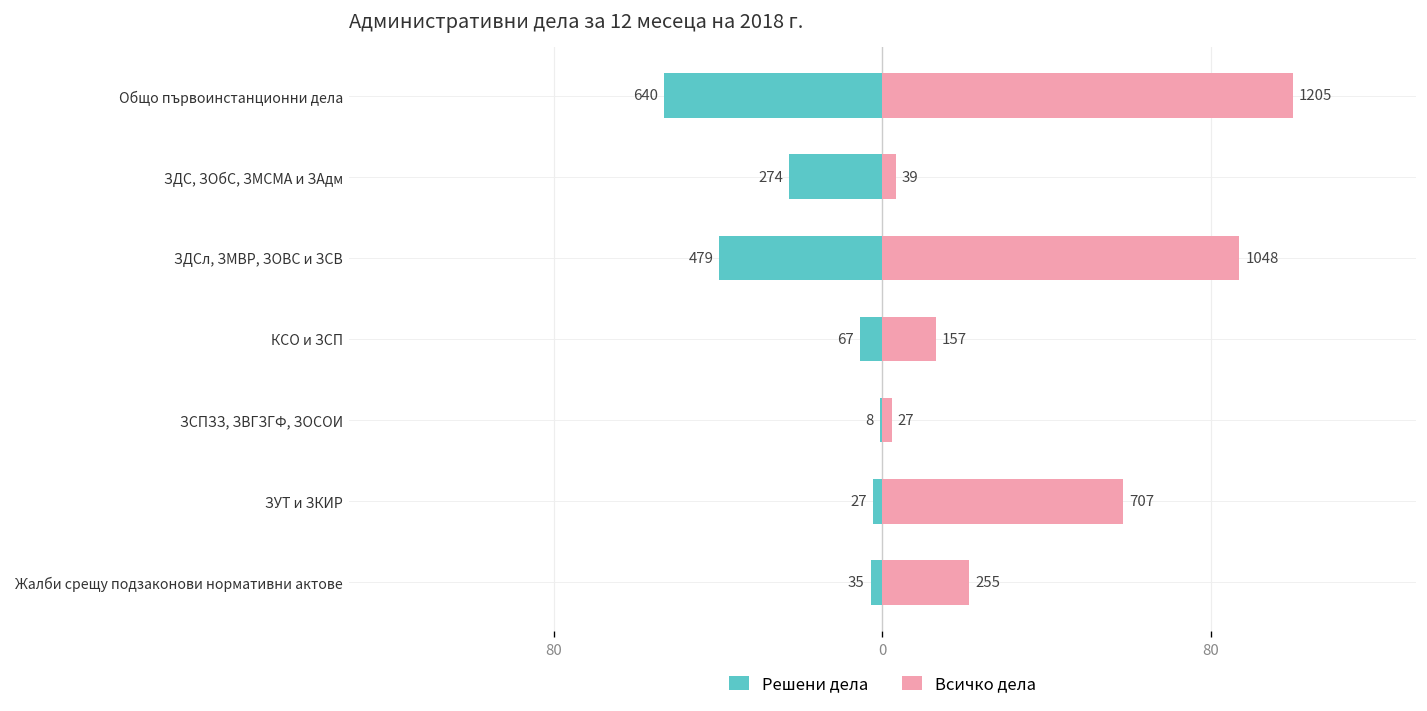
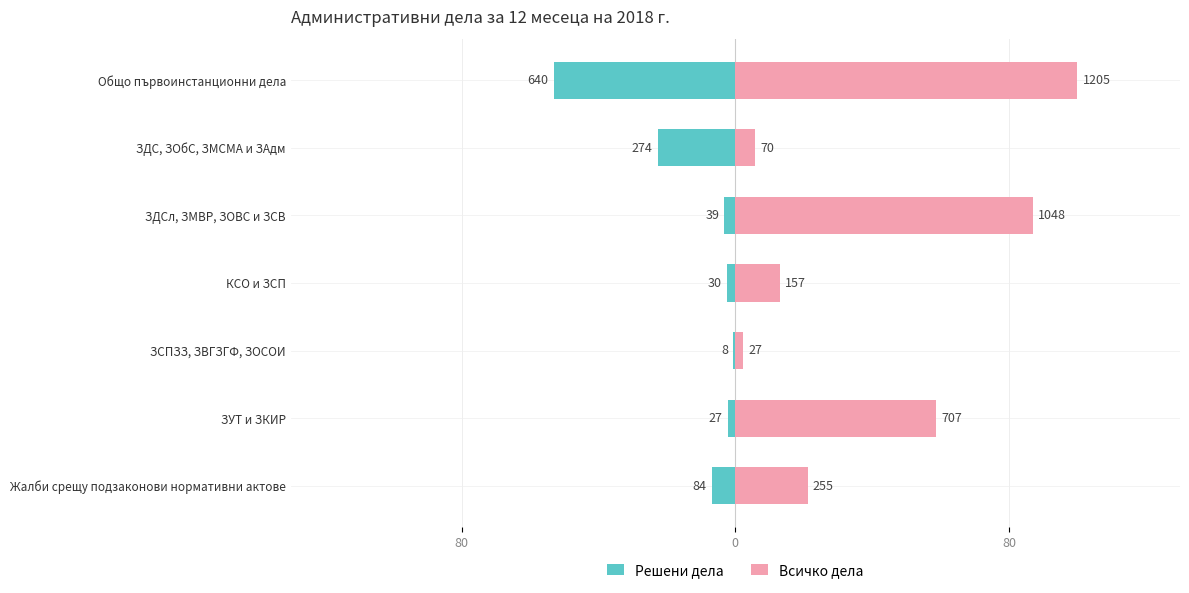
Всичко дела, ЗДС, ЗОбС, ЗМСМА и ЗАдм: 39 -> 70
Решени дела, ЗДСл, ЗМВР, ЗОВС и ЗСВ: 479 -> 39
Решени дела, КСО и ЗСП: 67 -> 30
Решени дела, Жалби срещу подзаконови нормативни актове: 35 -> 84
